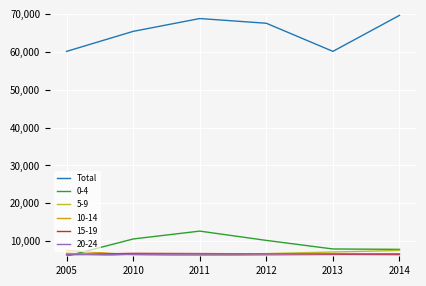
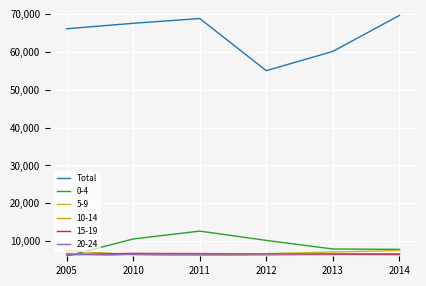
Total, 2005: 60,000 -> 66,000
Total, 2010: 65,000 -> 68,000
Total, 2012: 68,000 -> 55,000
